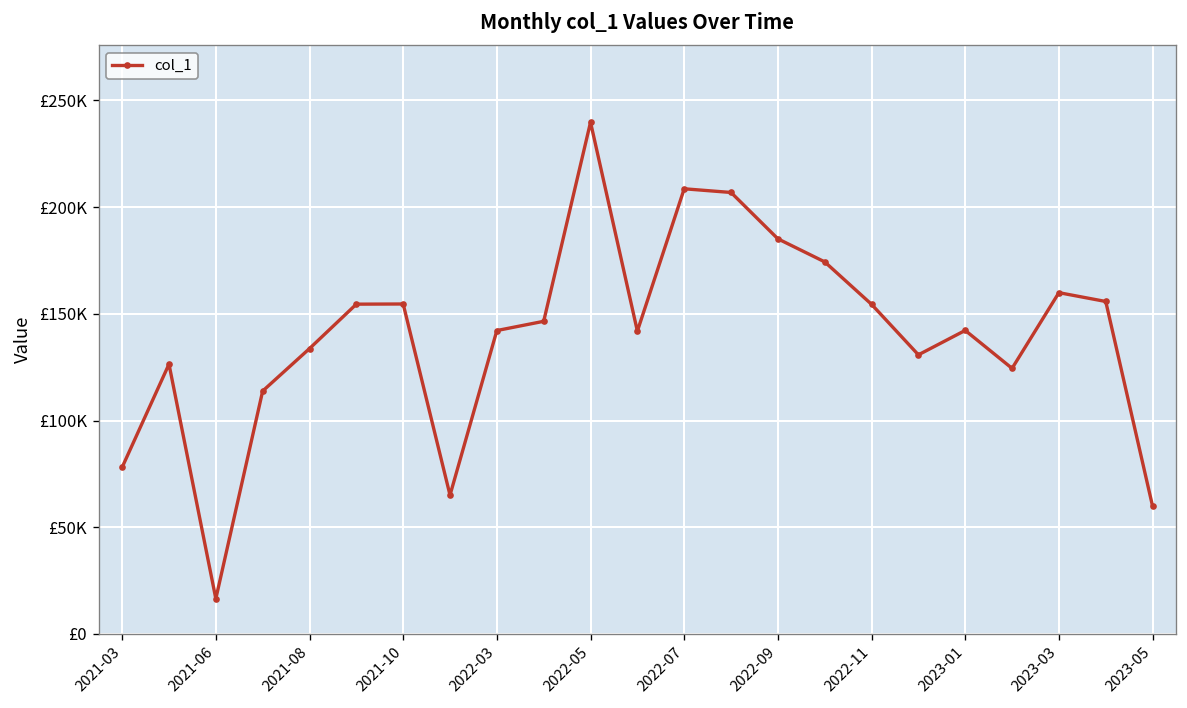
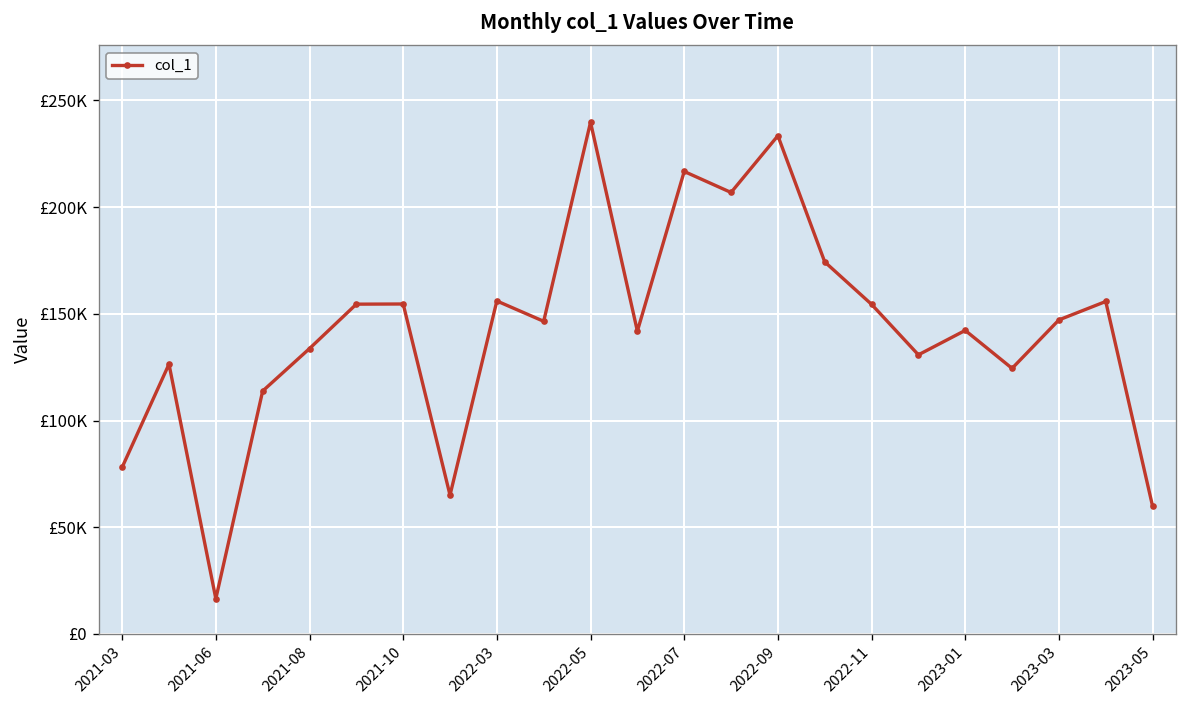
2022-03: £142000 -> £156000
2022-07: £209000 -> £217000
2022-09: £185000 -> £233000
2023-03: £160000 -> £147000
